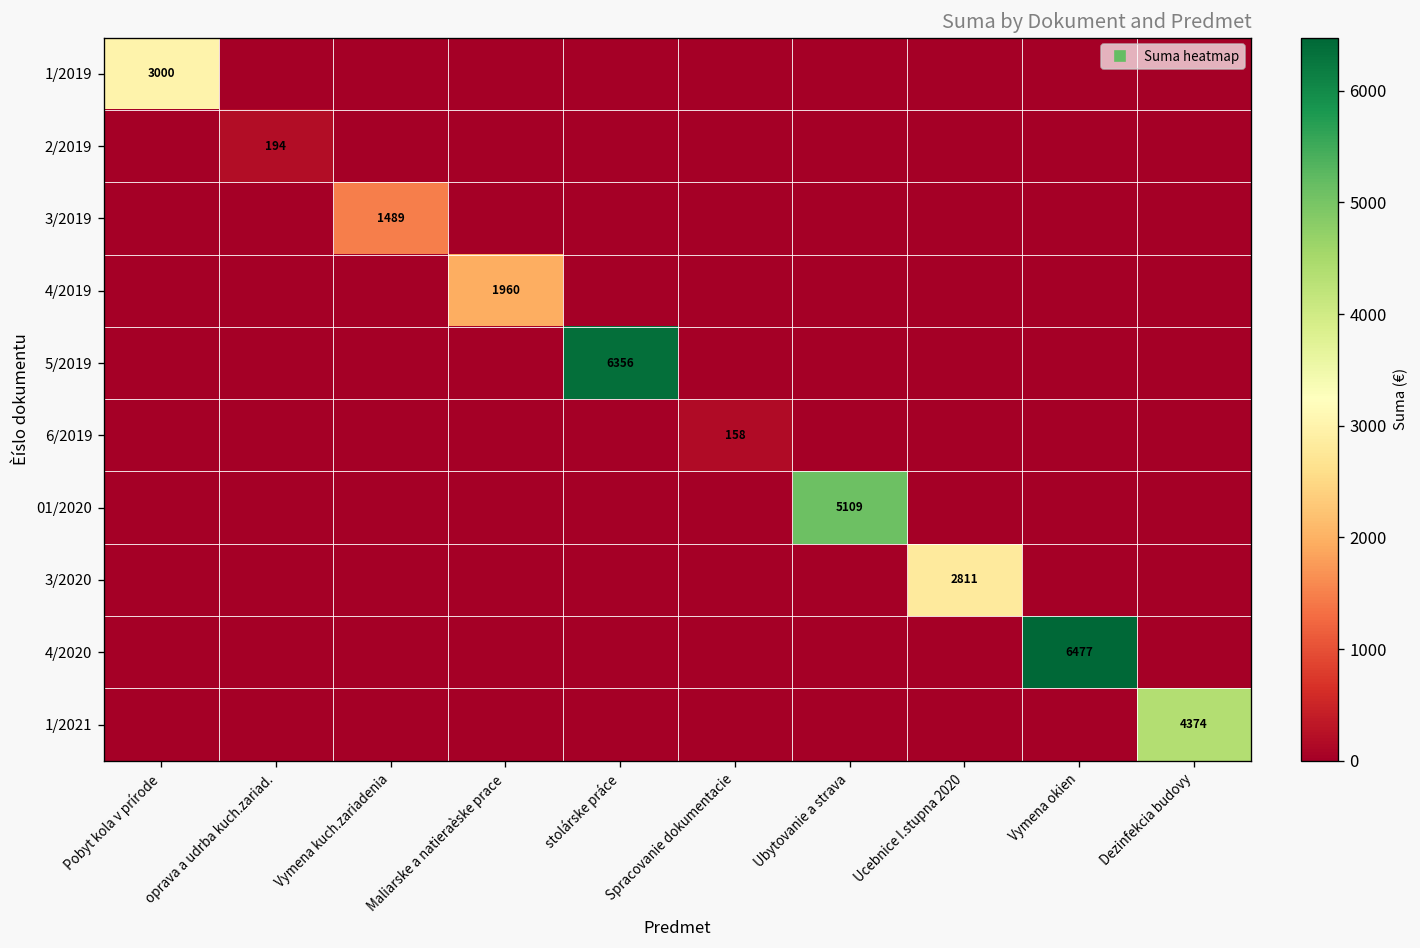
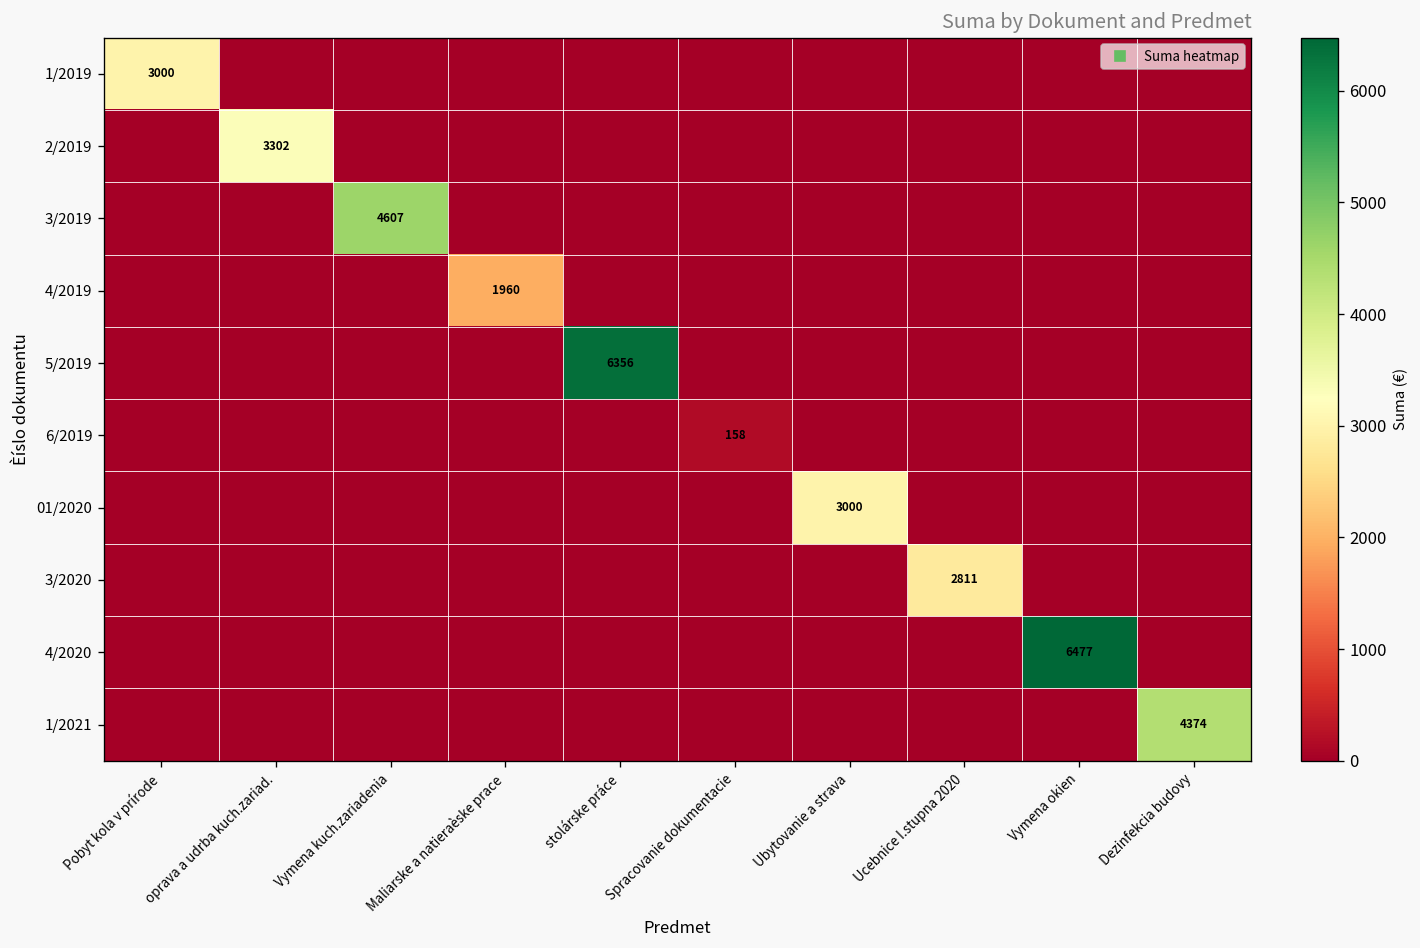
2/2019, oprava a udrba kuch.zariad.: 194 -> 3302
3/2019, Vymena kuch.zariadenia: 1489 -> 4607
01/2020, Ubytovanie a strava: 5109 -> 3000
